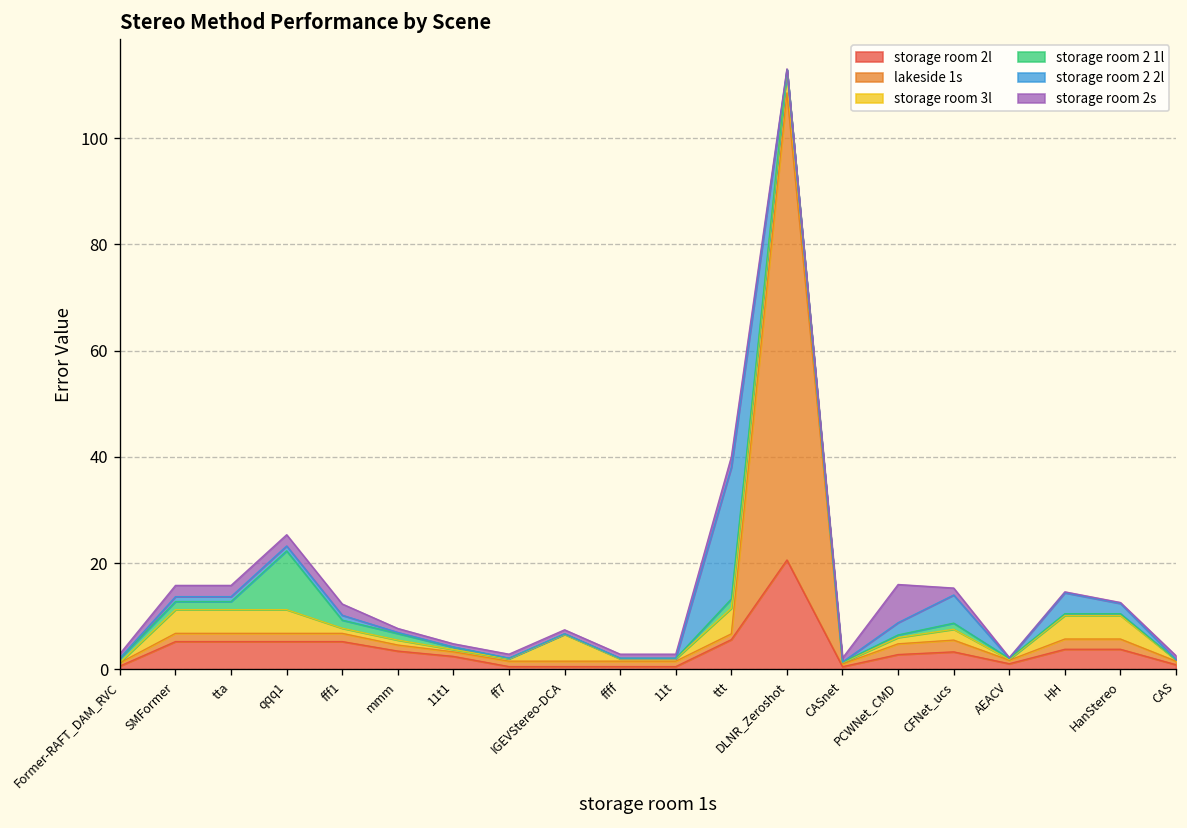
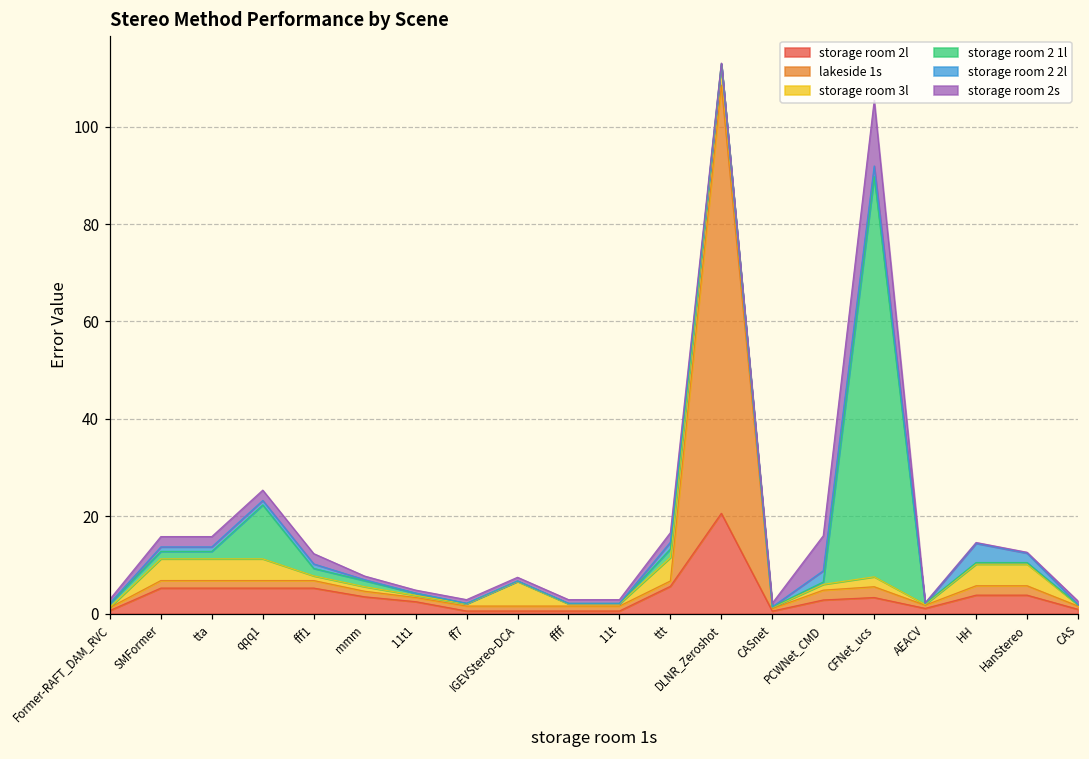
storage room 2 2l, ttt: 25 -> 1
storage room 2 1l, CFNet_ucs: 1 -> 82
storage room 2 2l, CFNet_ucs: 5 -> 2
storage room 2s, CFNet_ucs: 1 -> 13
